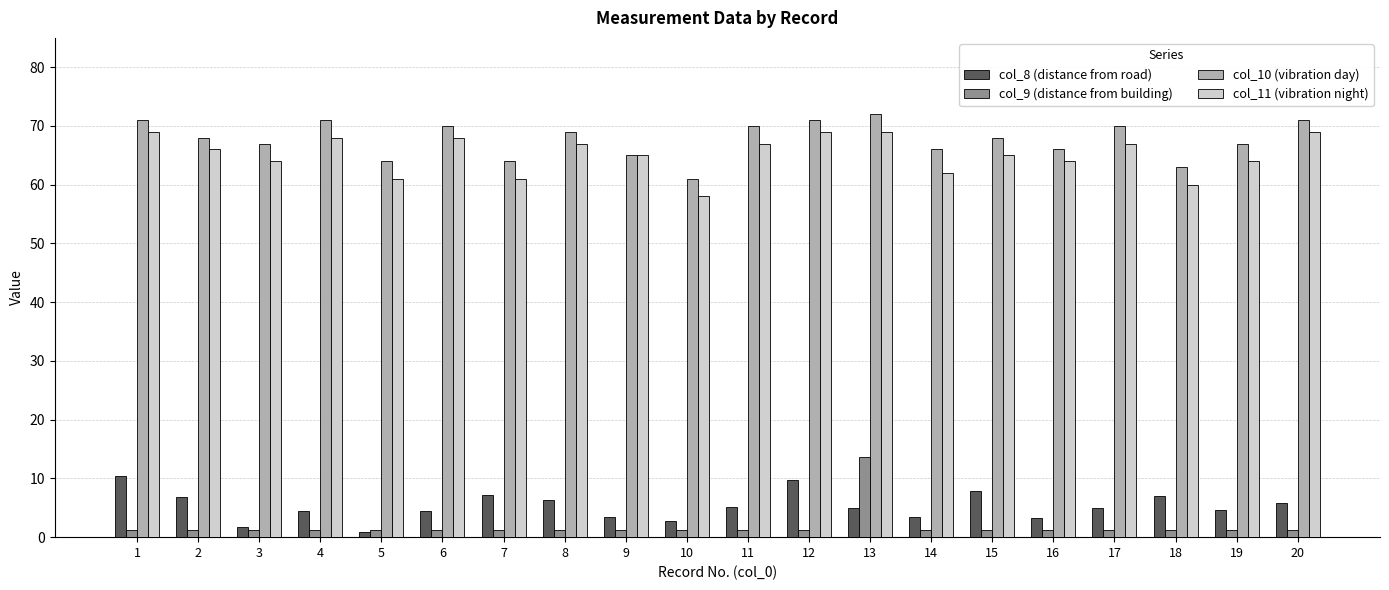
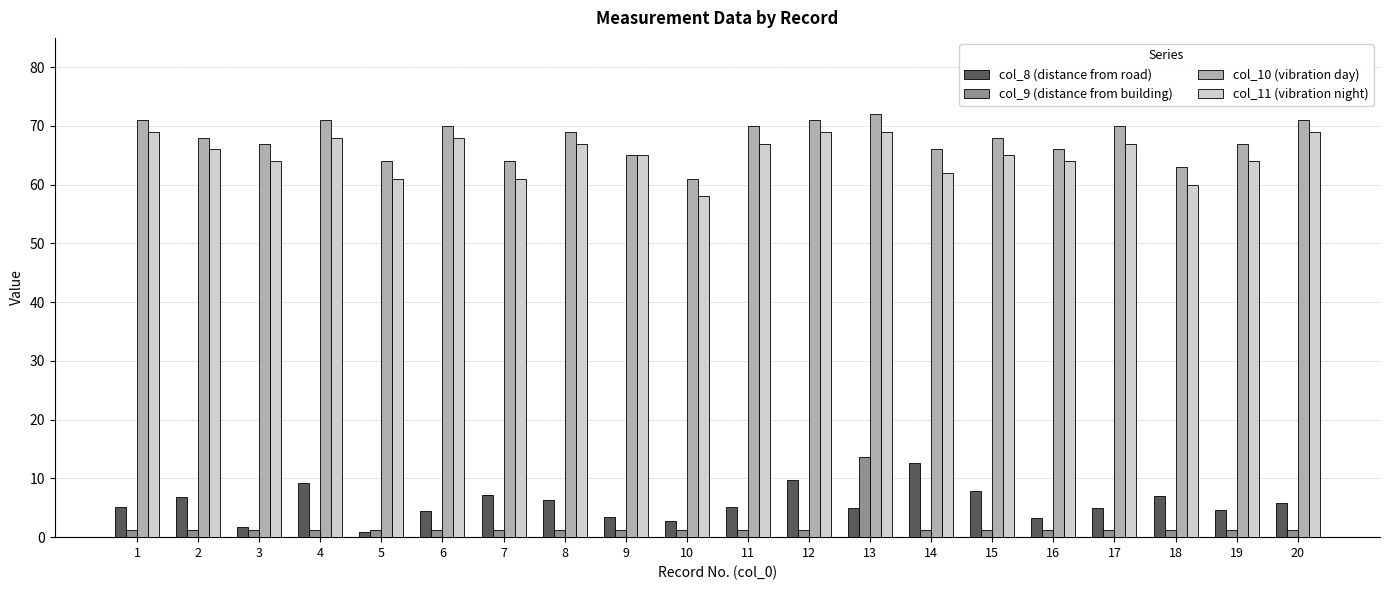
col_8 (distance from road), 1: 10 -> 5
col_8 (distance from road), 4: 4 -> 9
col_8 (distance from road), 14: 4 -> 13
